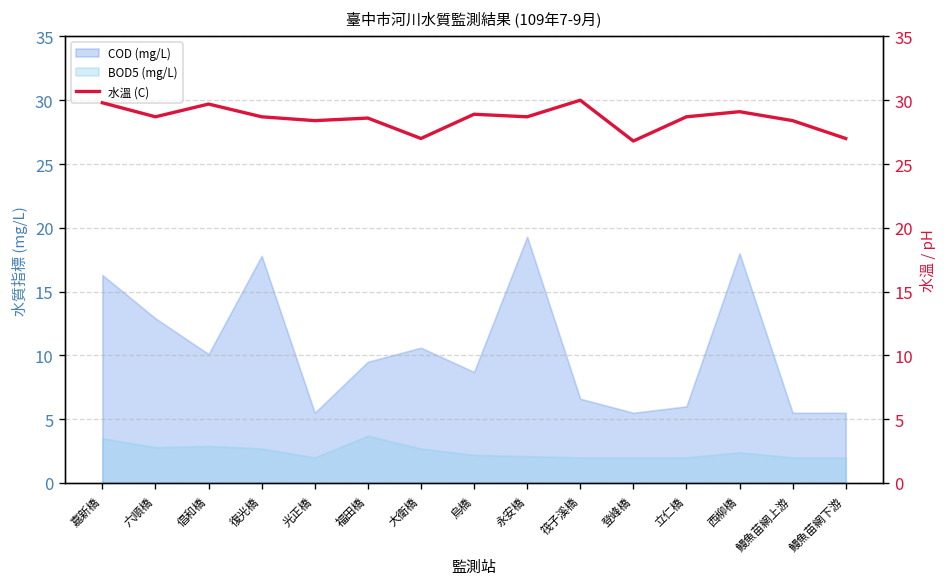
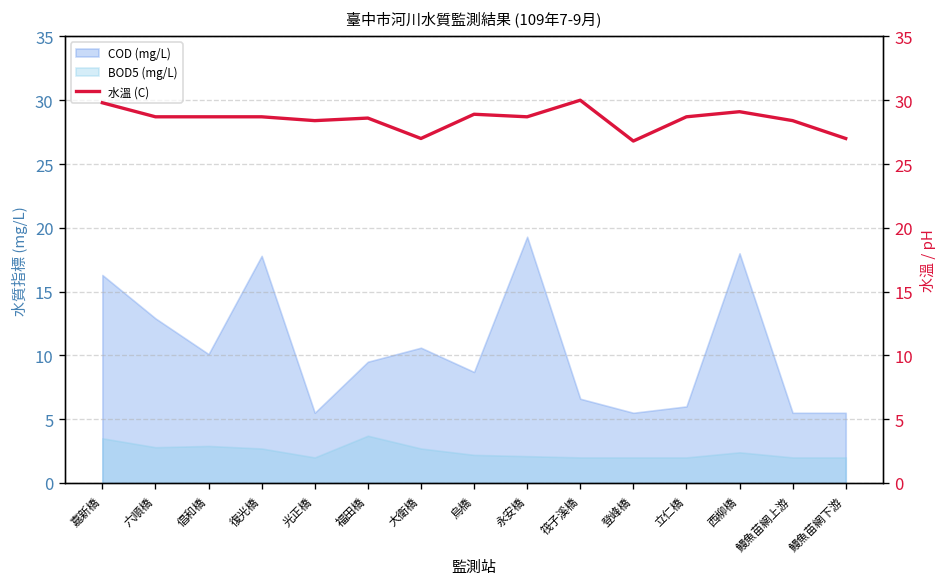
水溫 (C), 倡和橋: 29.7 -> 28.7
